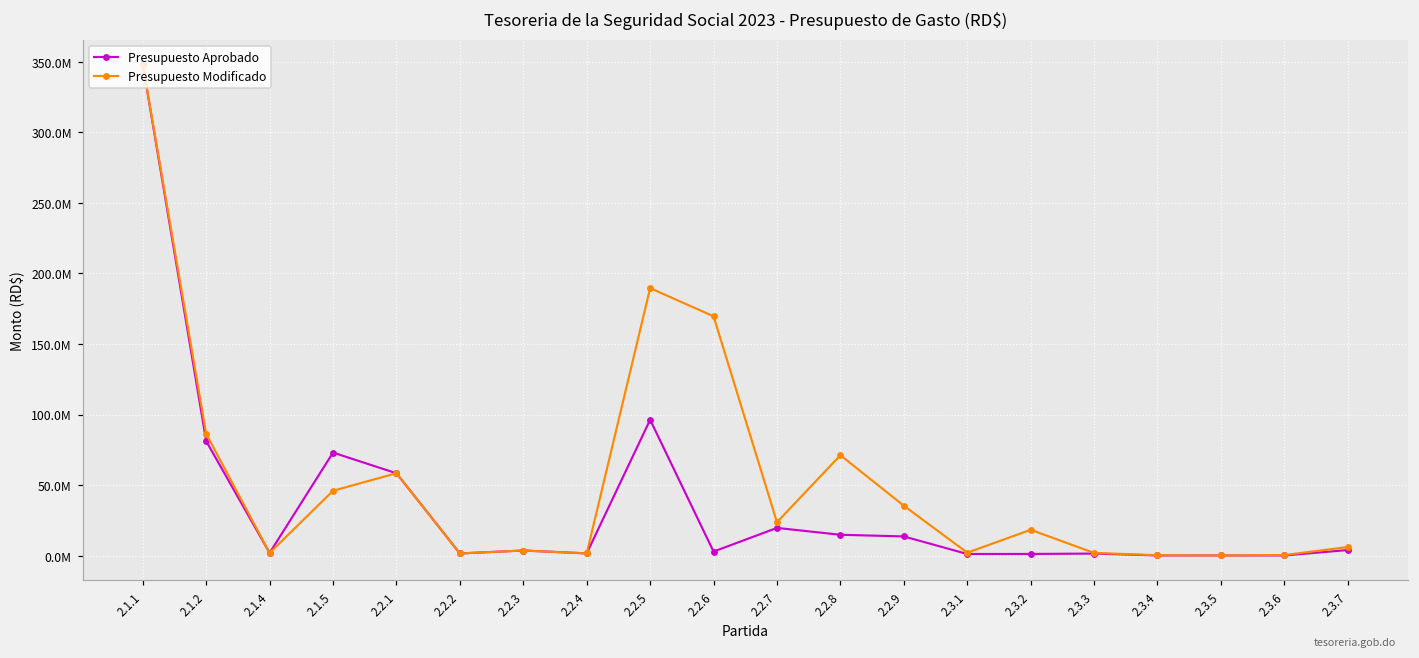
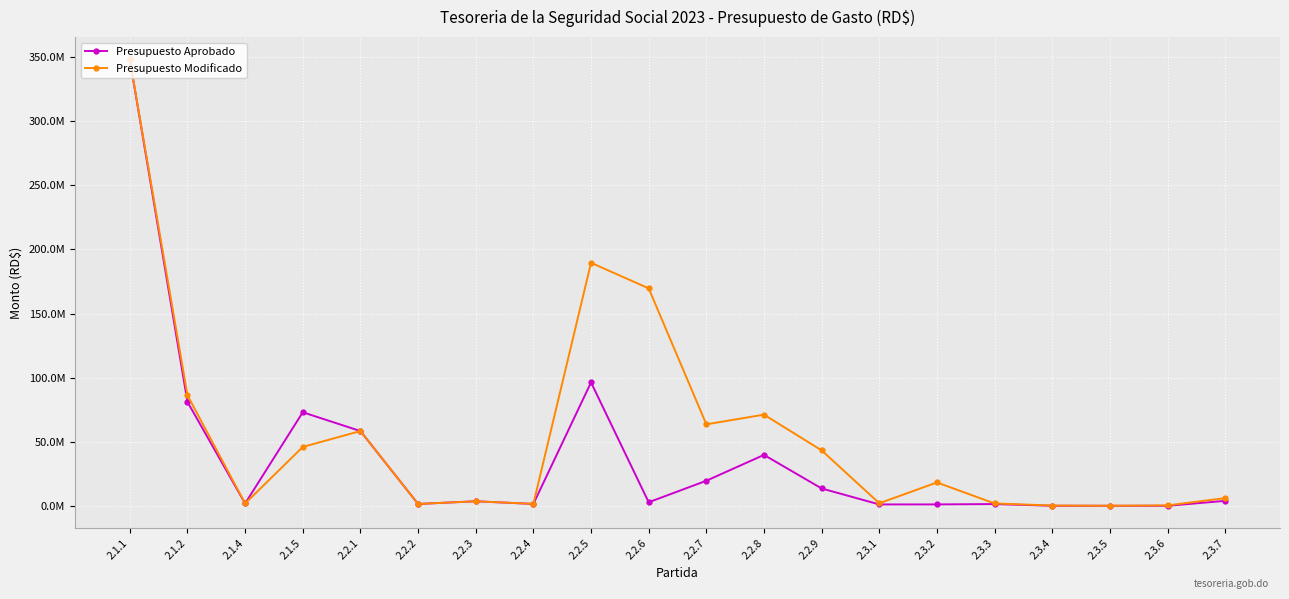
Presupuesto Modificado, 2.2.7: 24000000 -> 64000000
Presupuesto Aprobado, 2.2.8: 15000000 -> 40000000
Presupuesto Modificado, 2.2.9: 35000000 -> 43000000
